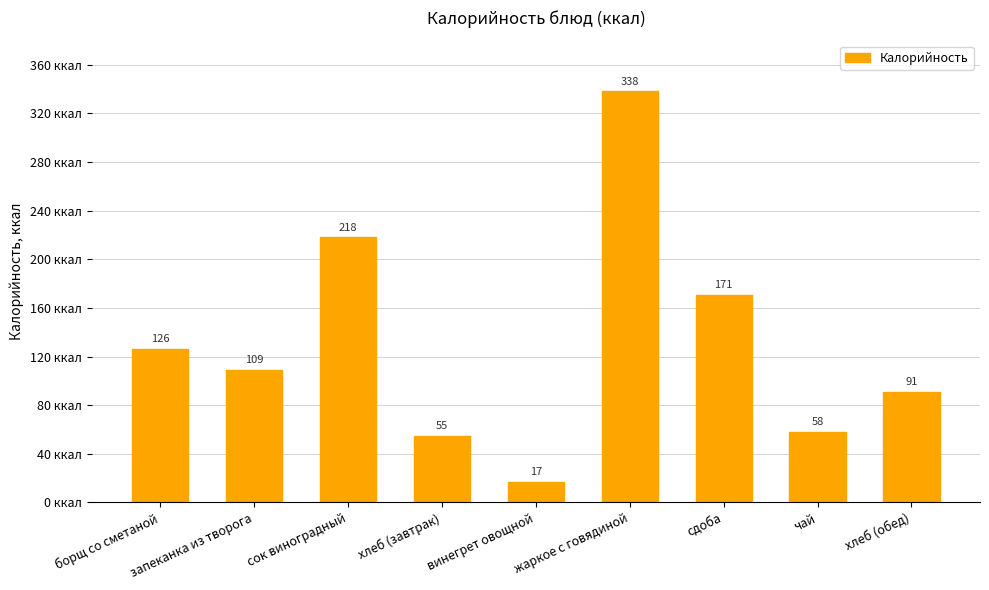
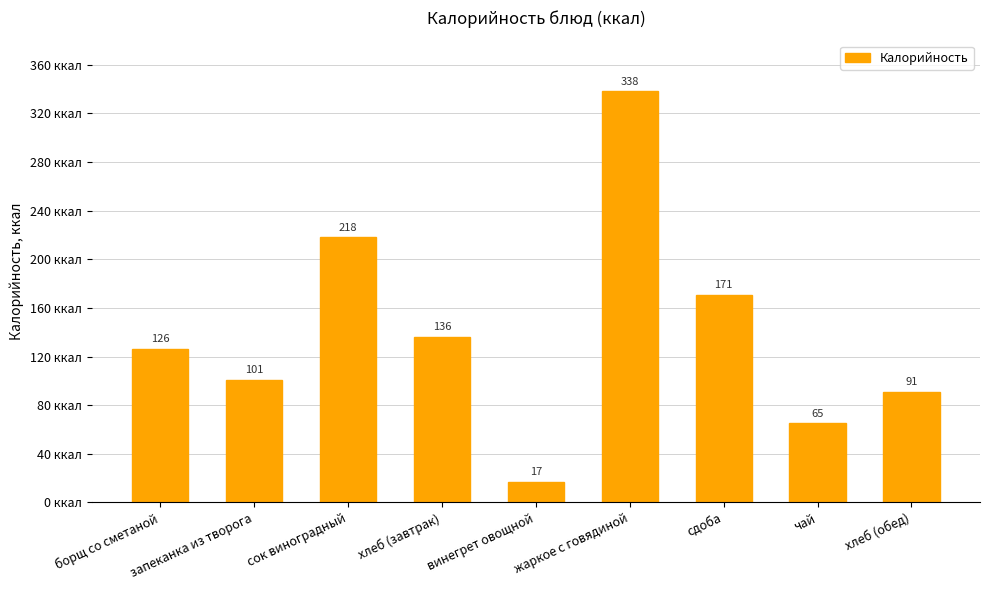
запеканка из творога: 109 -> 101
хлеб (завтрак): 55 -> 136
чай: 58 -> 65
